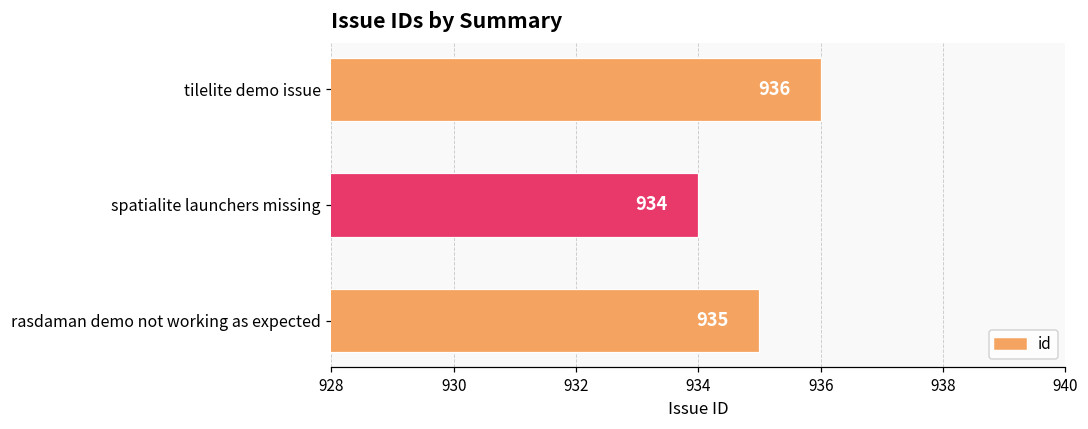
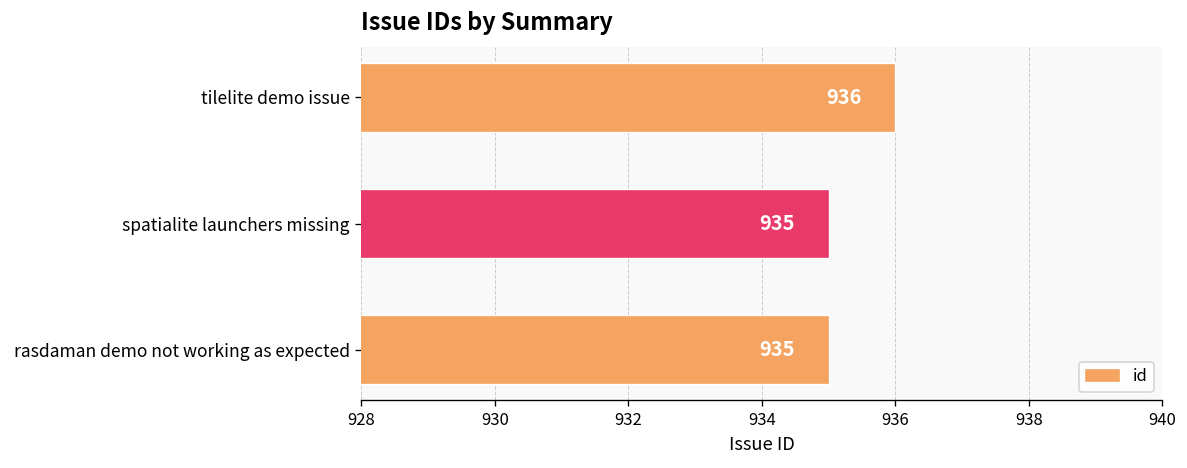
spatialite launchers missing: 934 -> 935
